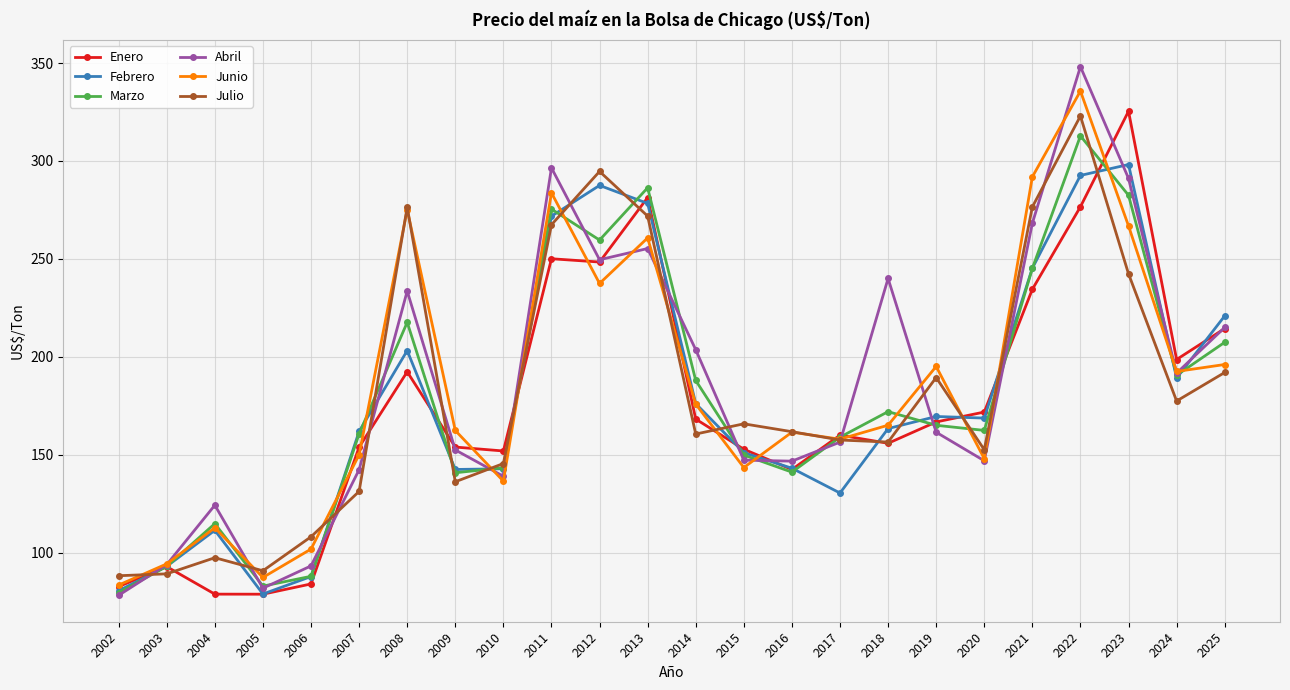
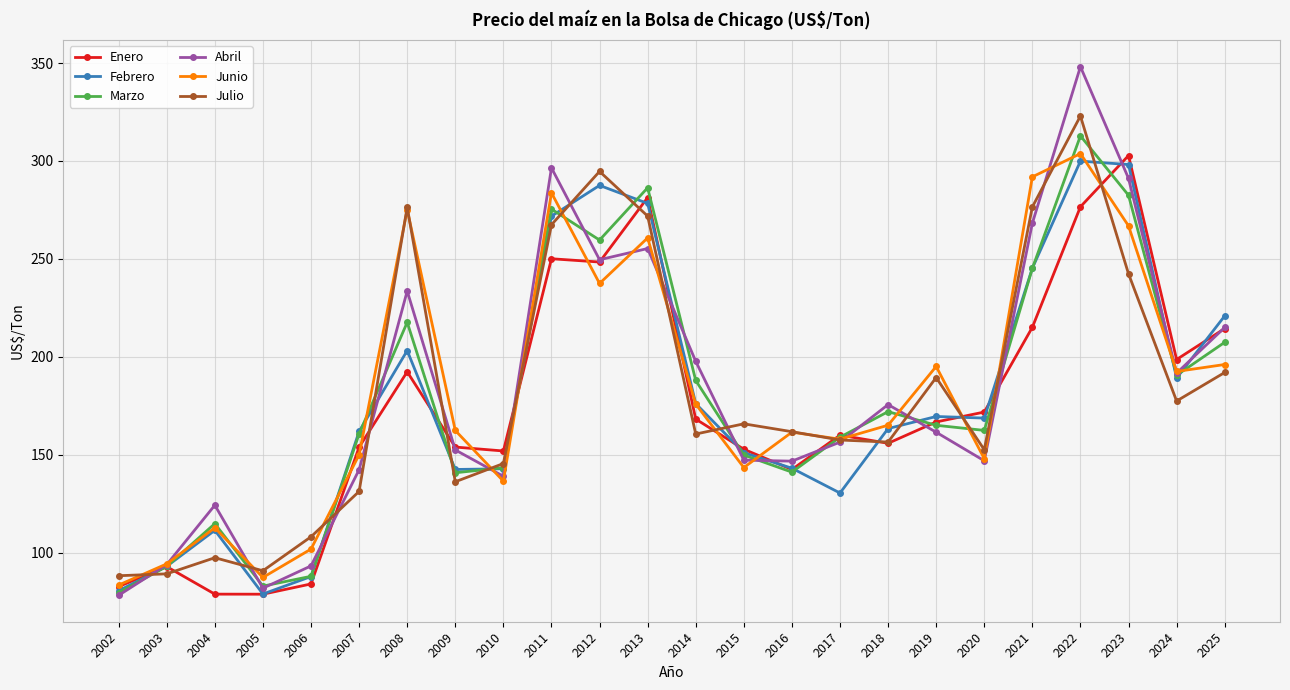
Abril, 2014: 204 -> 198
Abril, 2018: 240 -> 176
Enero, 2021: 234 -> 215
Febrero, 2022: 293 -> 300
Junio, 2022: 336 -> 304
Enero, 2023: 325 -> 303
